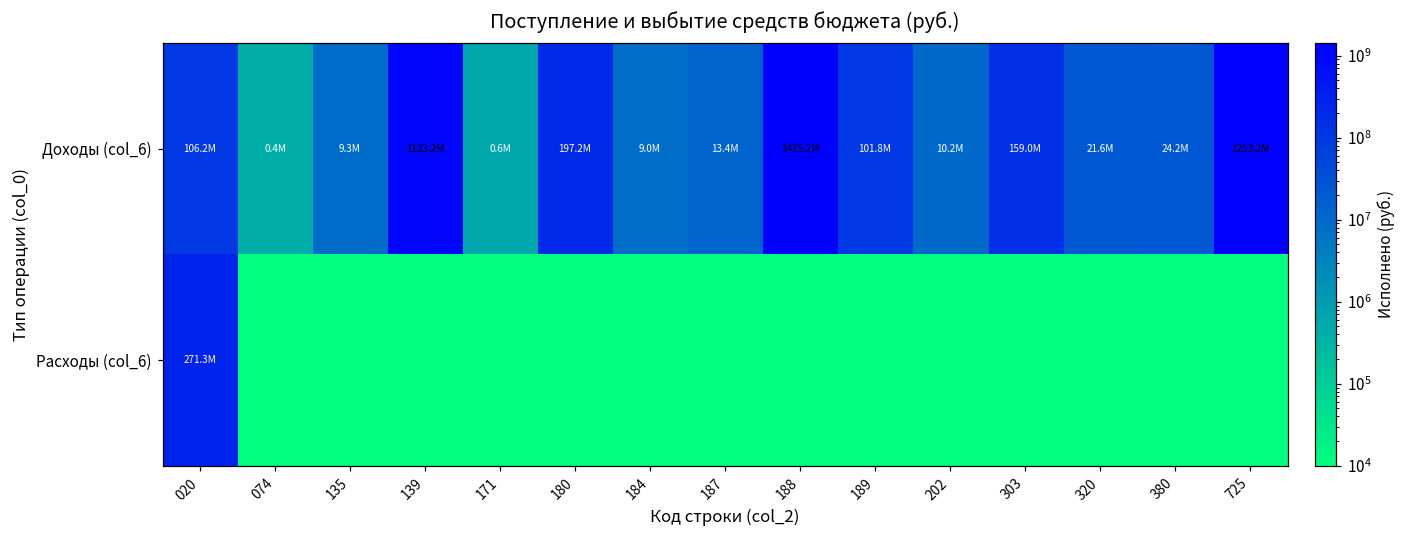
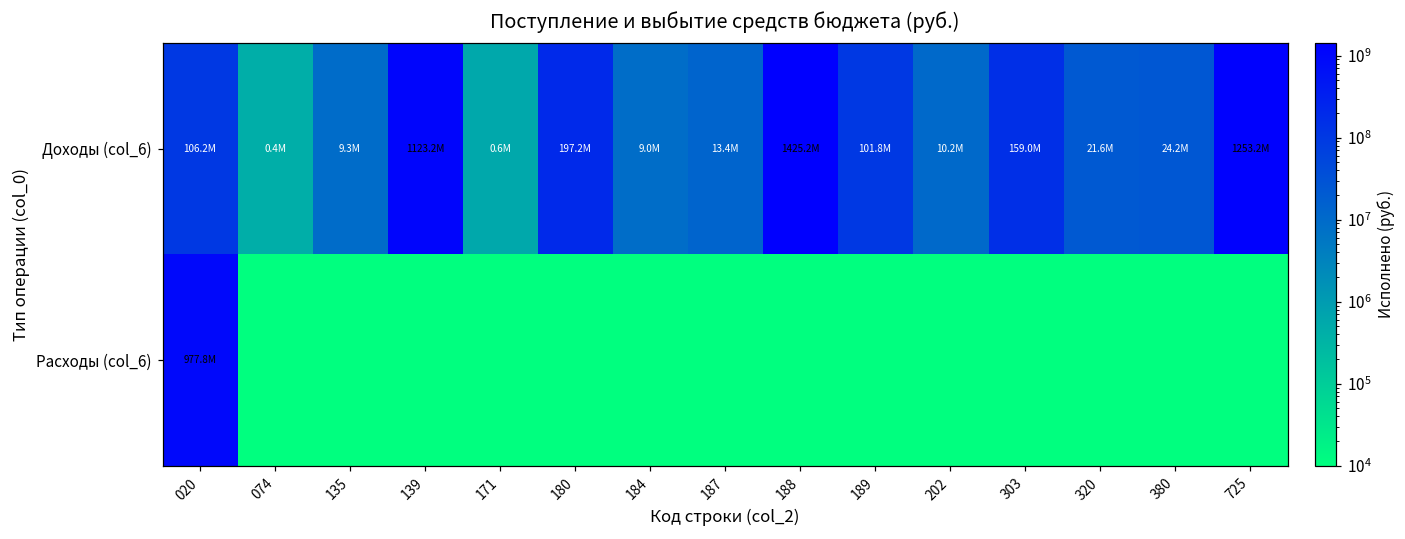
Расходы (col_6), 020: 271.3M -> 977.8M
